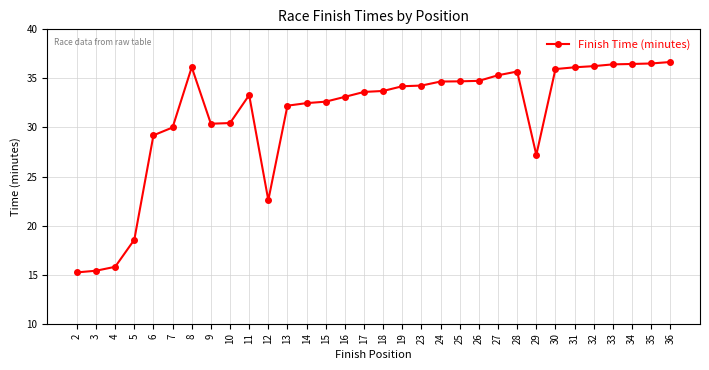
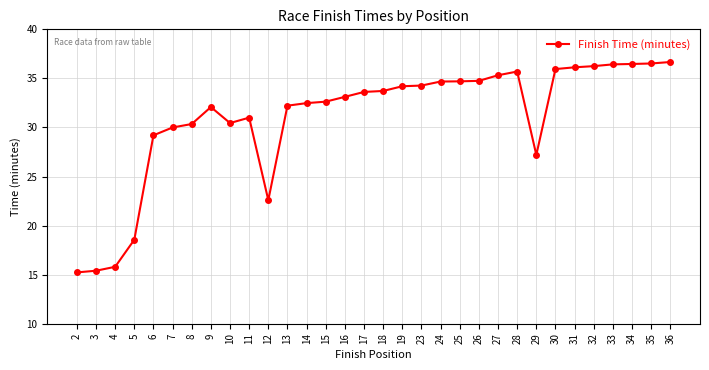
8: 36 -> 30
9: 30 -> 32
11: 33 -> 31
